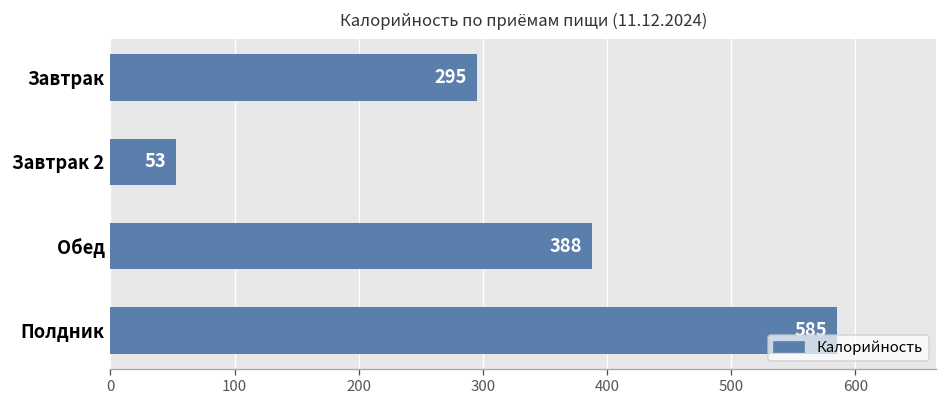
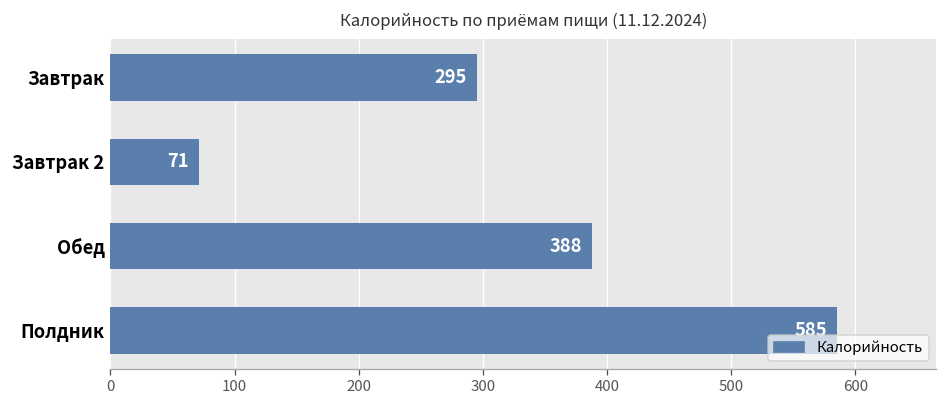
Завтрак 2: 53 -> 71
